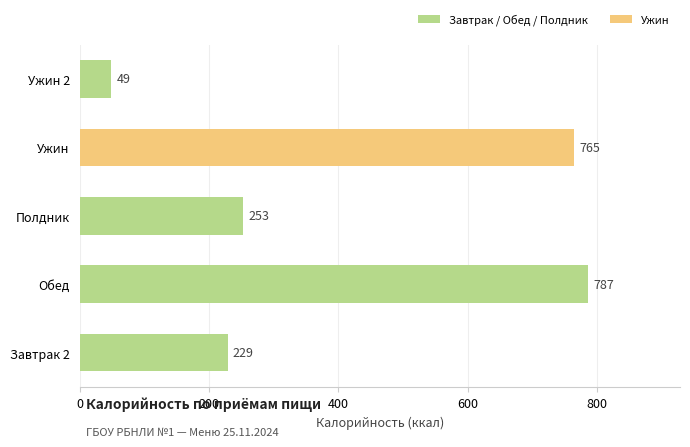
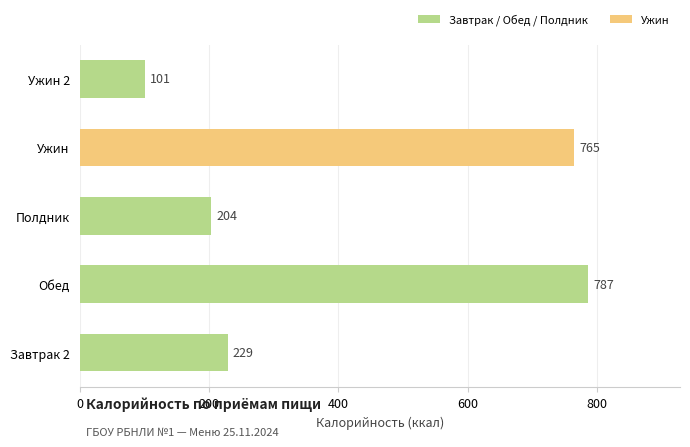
Ужин 2: 49 -> 101
Полдник: 253 -> 204
